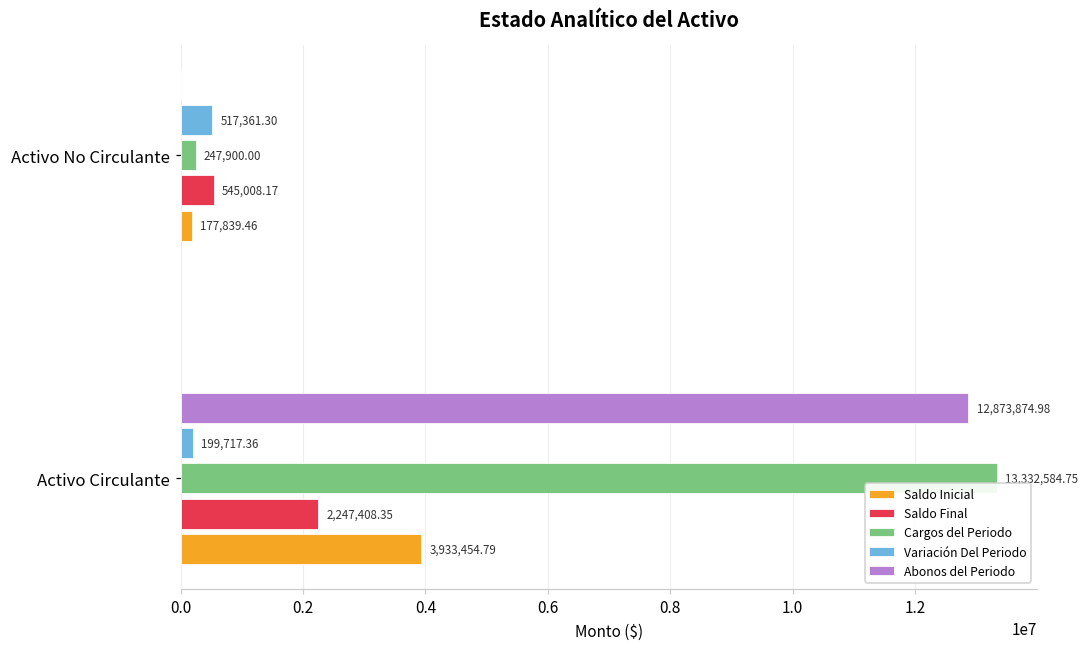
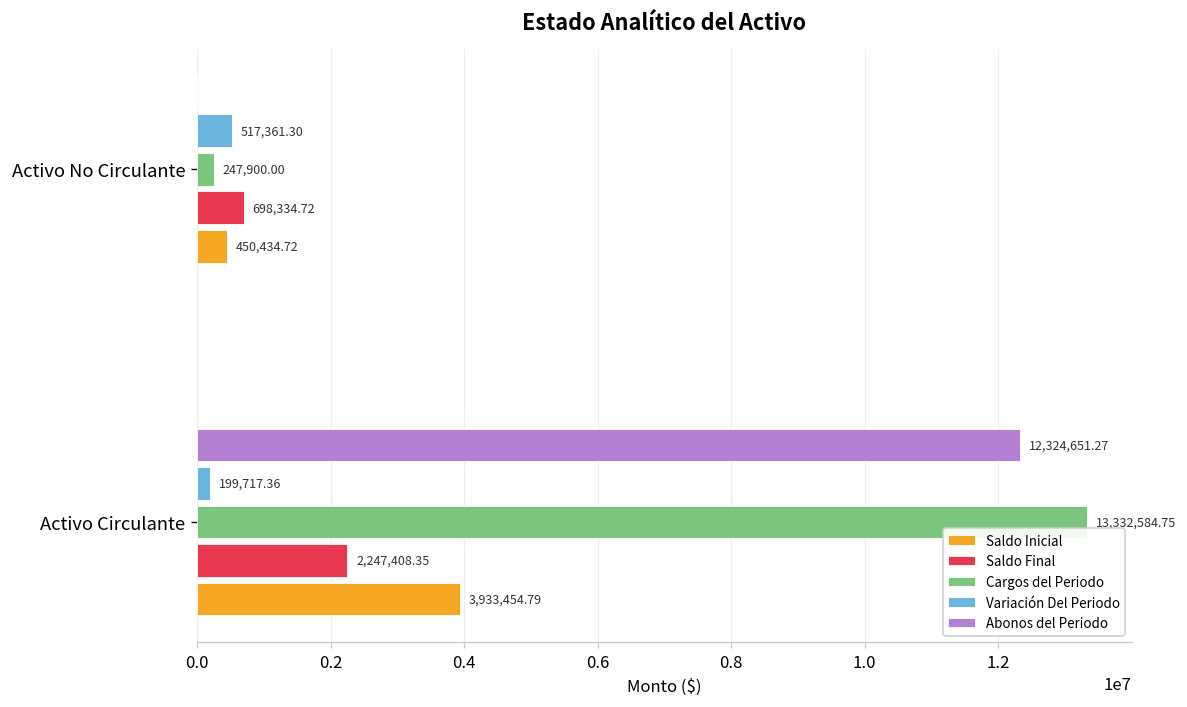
Saldo Final, Activo No Circulante: 545,008.17 -> 698,334.72
Saldo Inicial, Activo No Circulante: 177,839.46 -> 450,434.72
Abonos del Periodo, Activo Circulante: 12,873,874.98 -> 12,324,651.27
